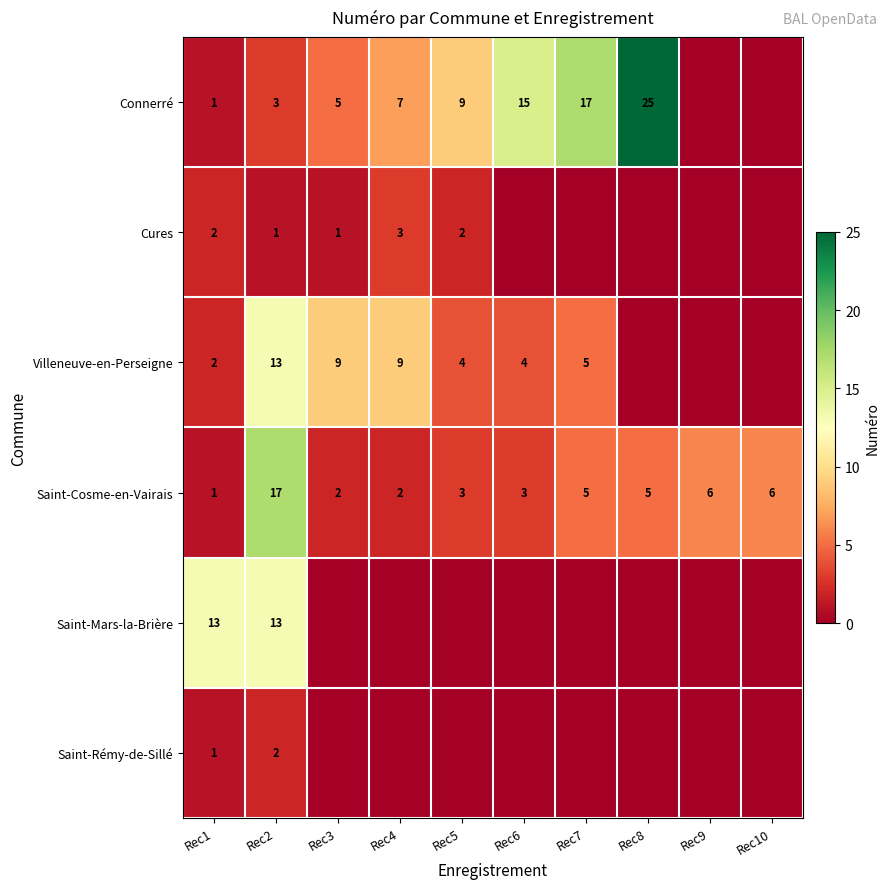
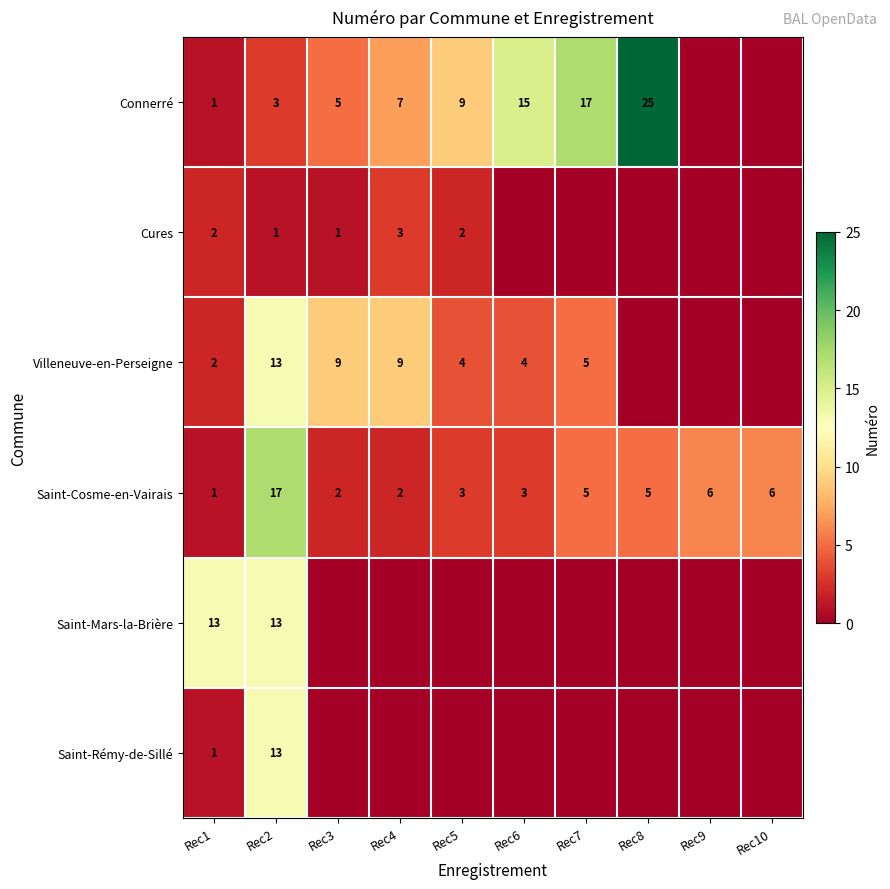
Saint-Rémy-de-Sillé, Rec2: 2 -> 13
